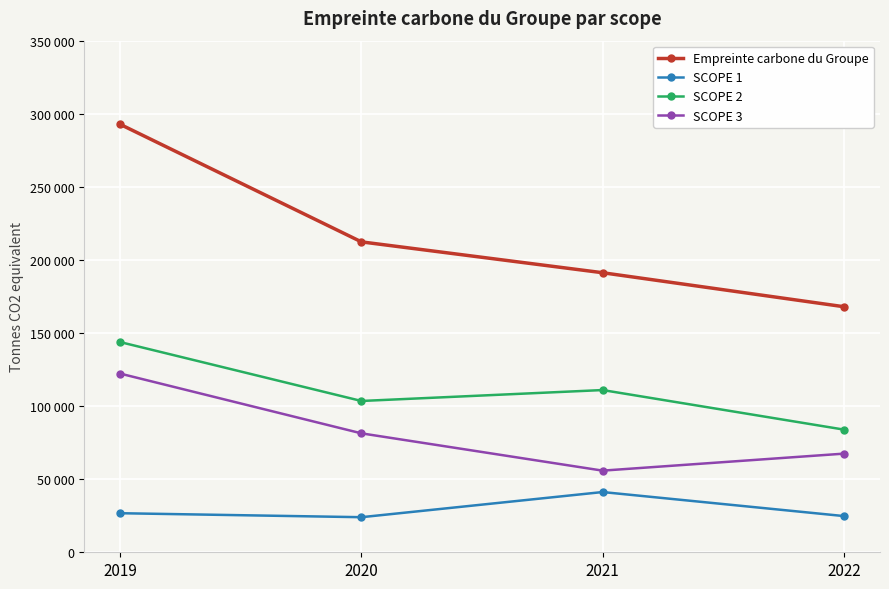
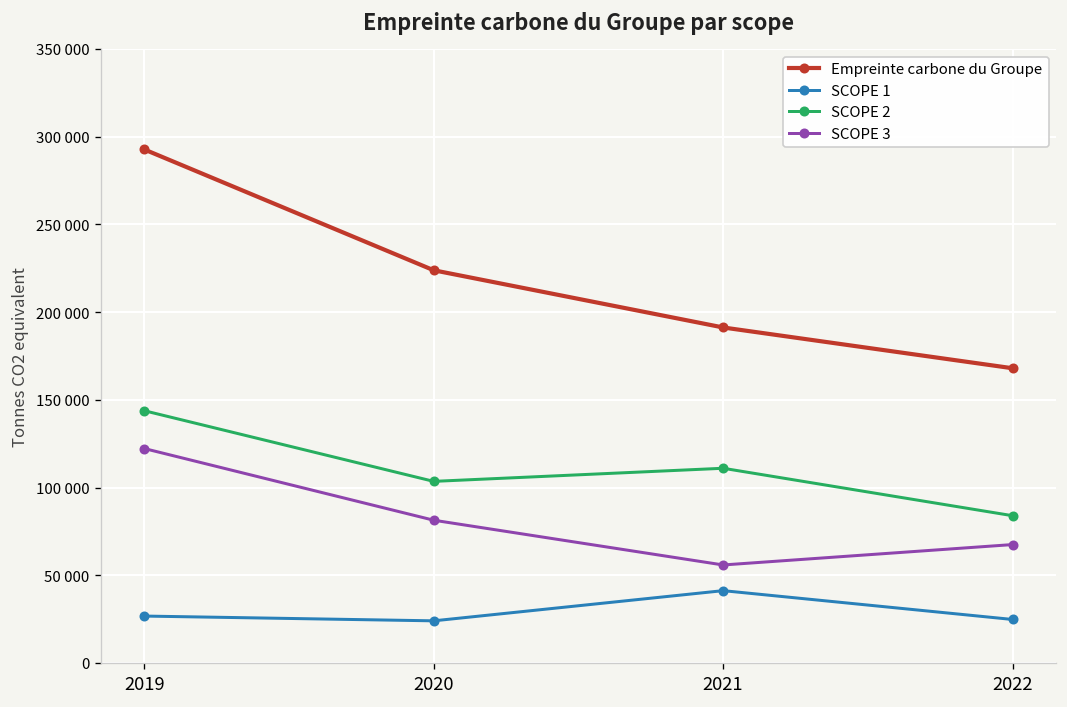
Empreinte carbone du Groupe, 2020: 212000 -> 224000
